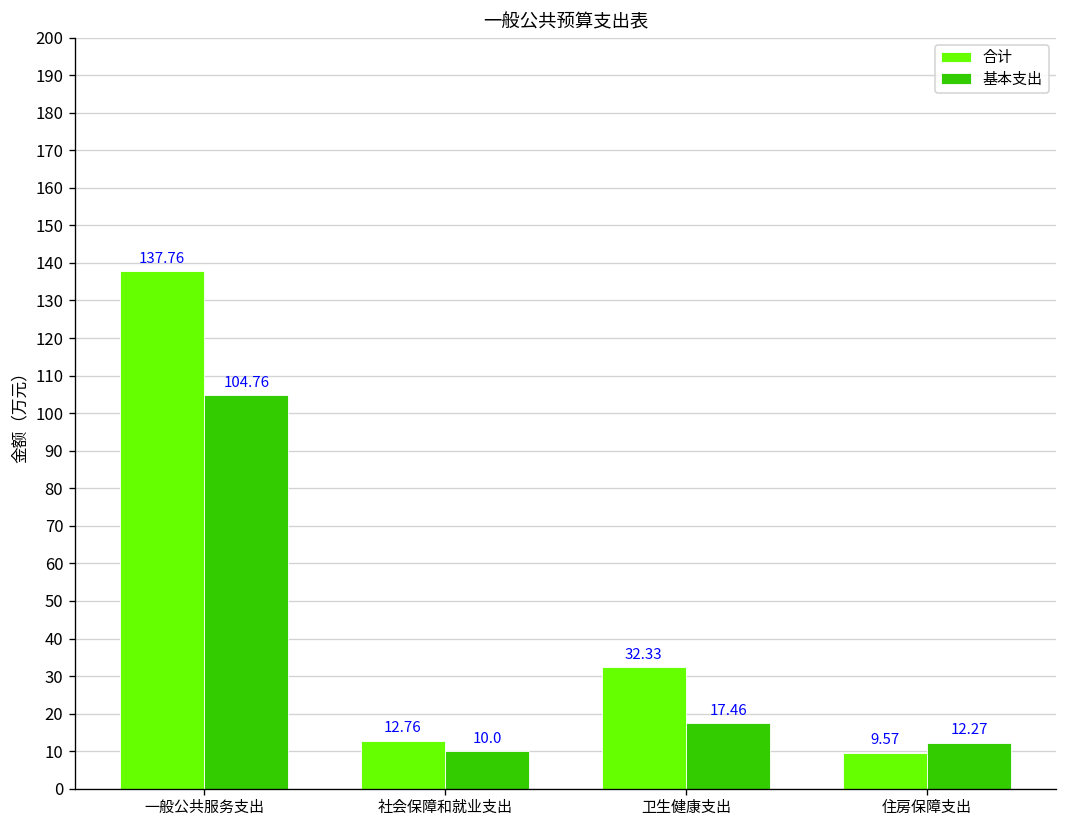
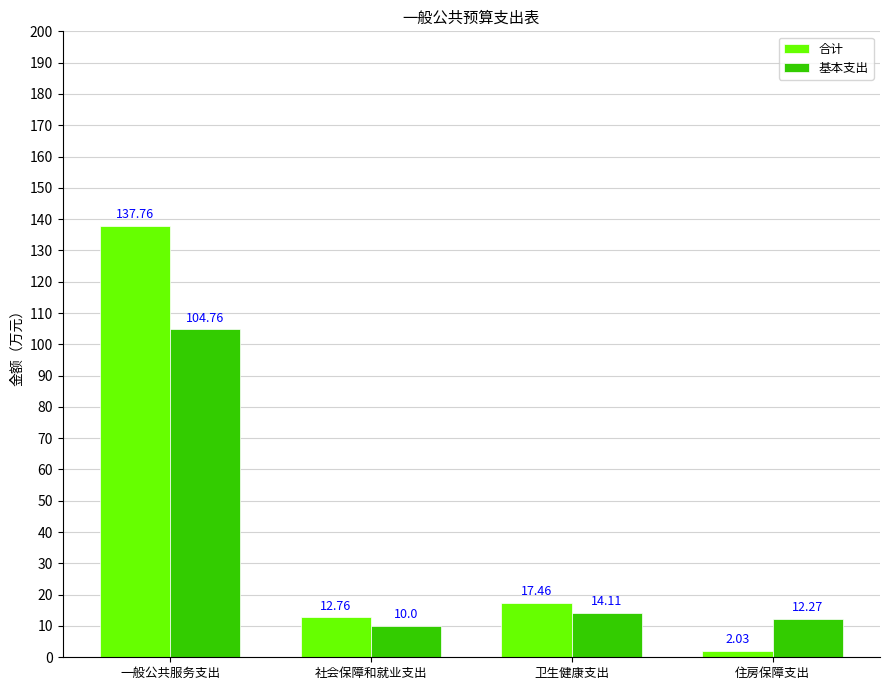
合计, 卫生健康支出: 32.33 -> 17.46
基本支出, 卫生健康支出: 17.46 -> 14.11
合计, 住房保障支出: 9.57 -> 2.03
